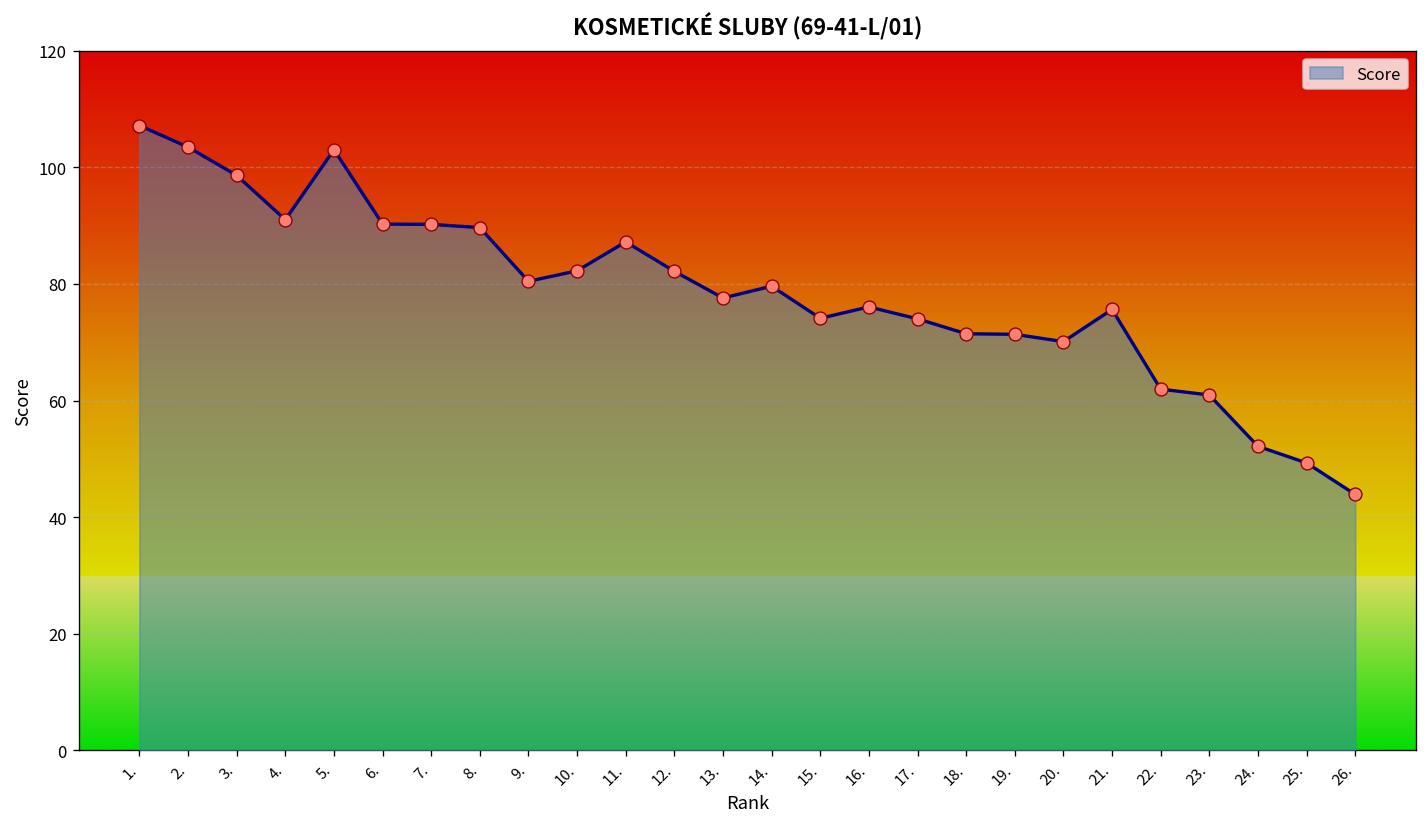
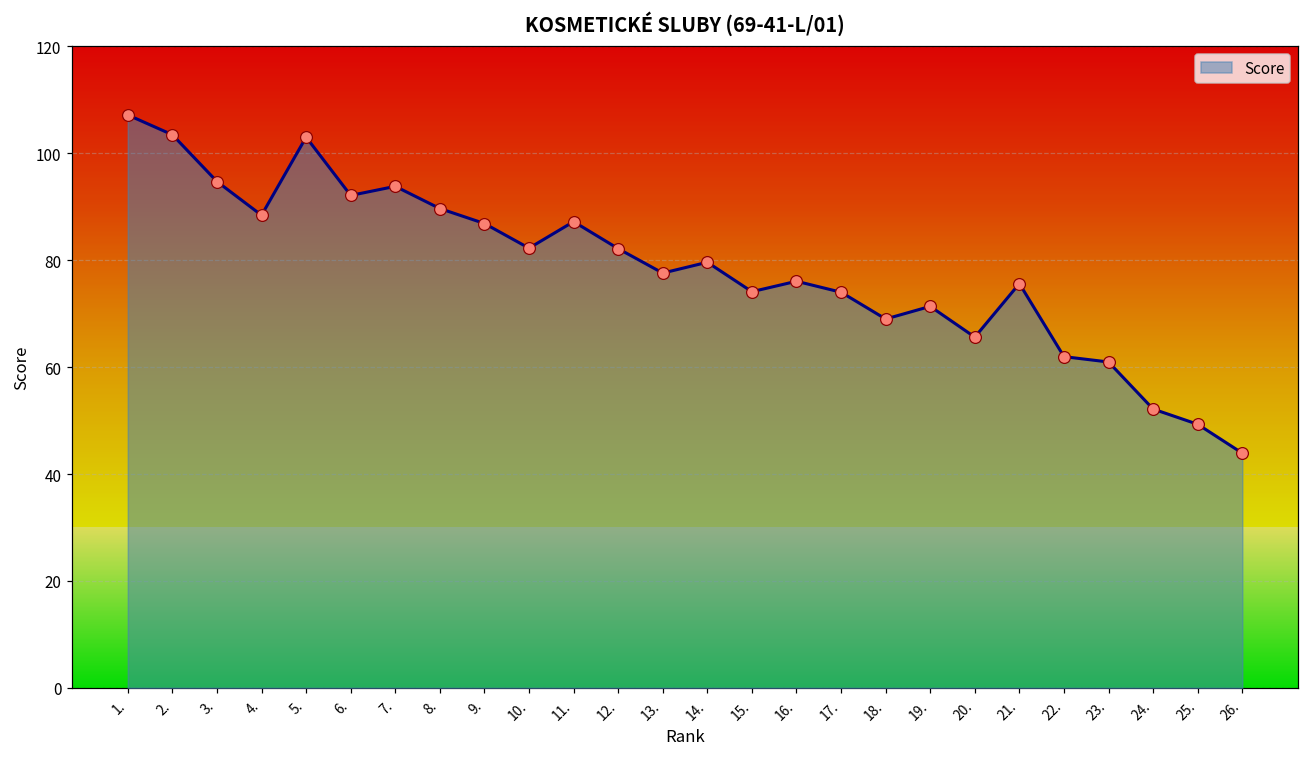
3.: 99 -> 95
4.: 91 -> 88
6.: 90 -> 92
7.: 90 -> 94
9.: 80 -> 87
18.: 71 -> 69
20.: 70 -> 66
